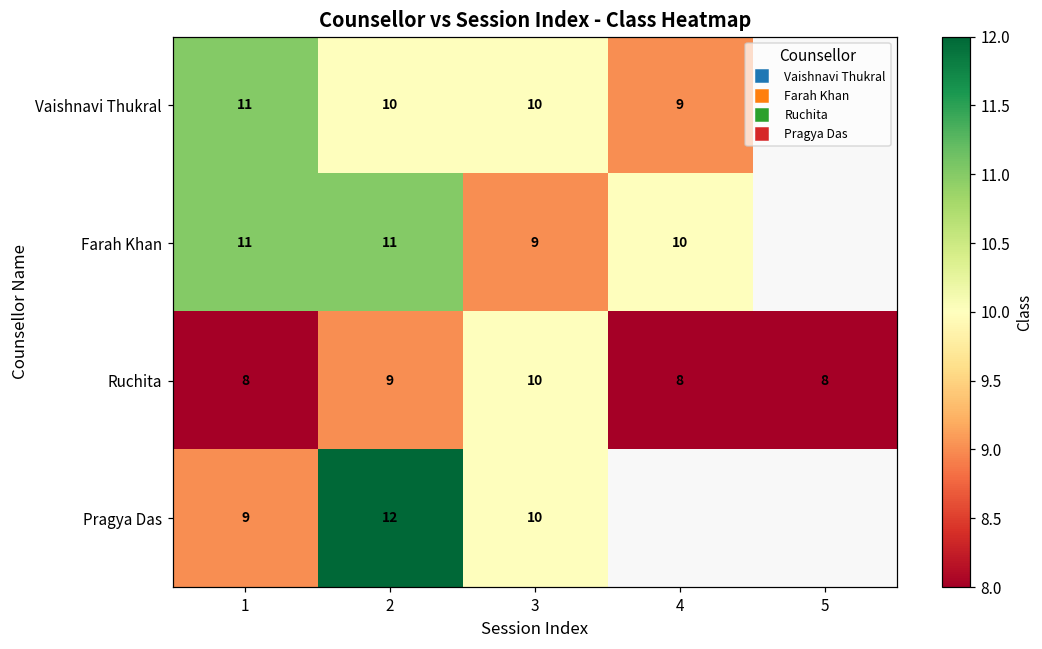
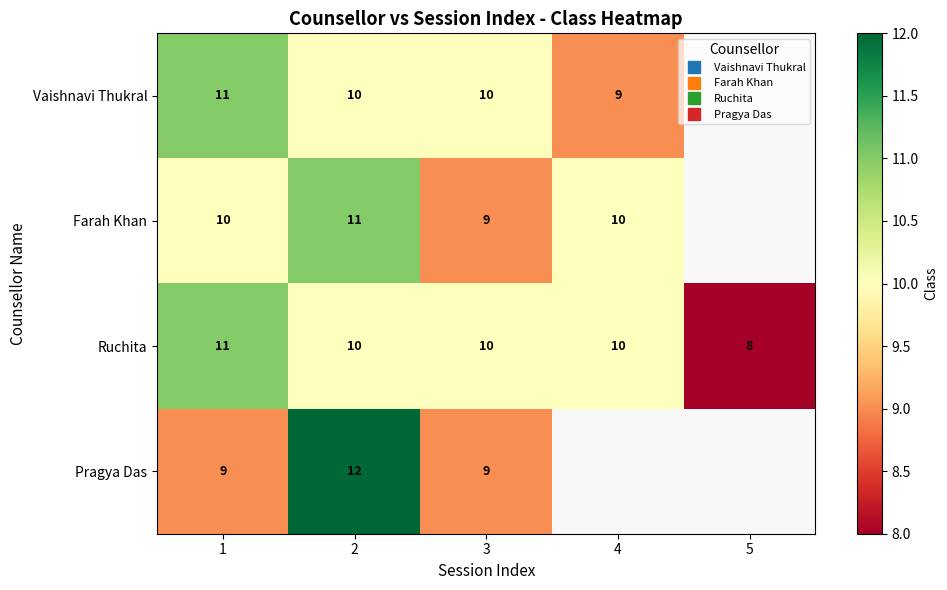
Farah Khan, 1: 11 -> 10
Ruchita, 1: 8 -> 11
Ruchita, 2: 9 -> 10
Ruchita, 4: 8 -> 10
Pragya Das, 3: 10 -> 9
